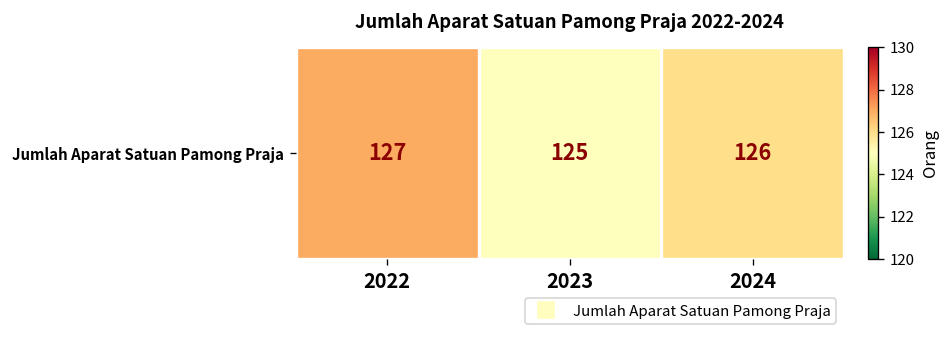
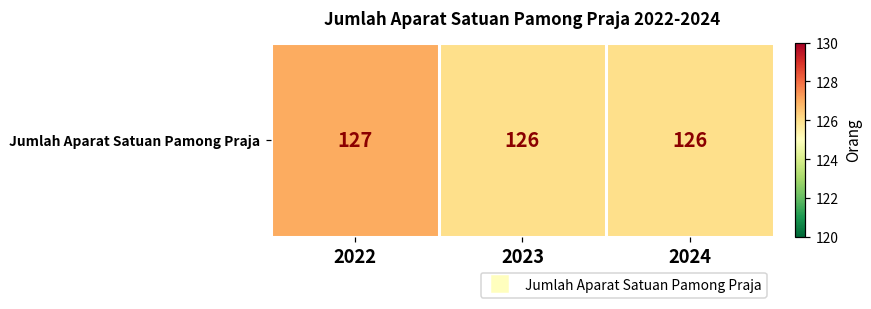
Jumlah Aparat Satuan Pamong Praja, 2023: 125 -> 126
